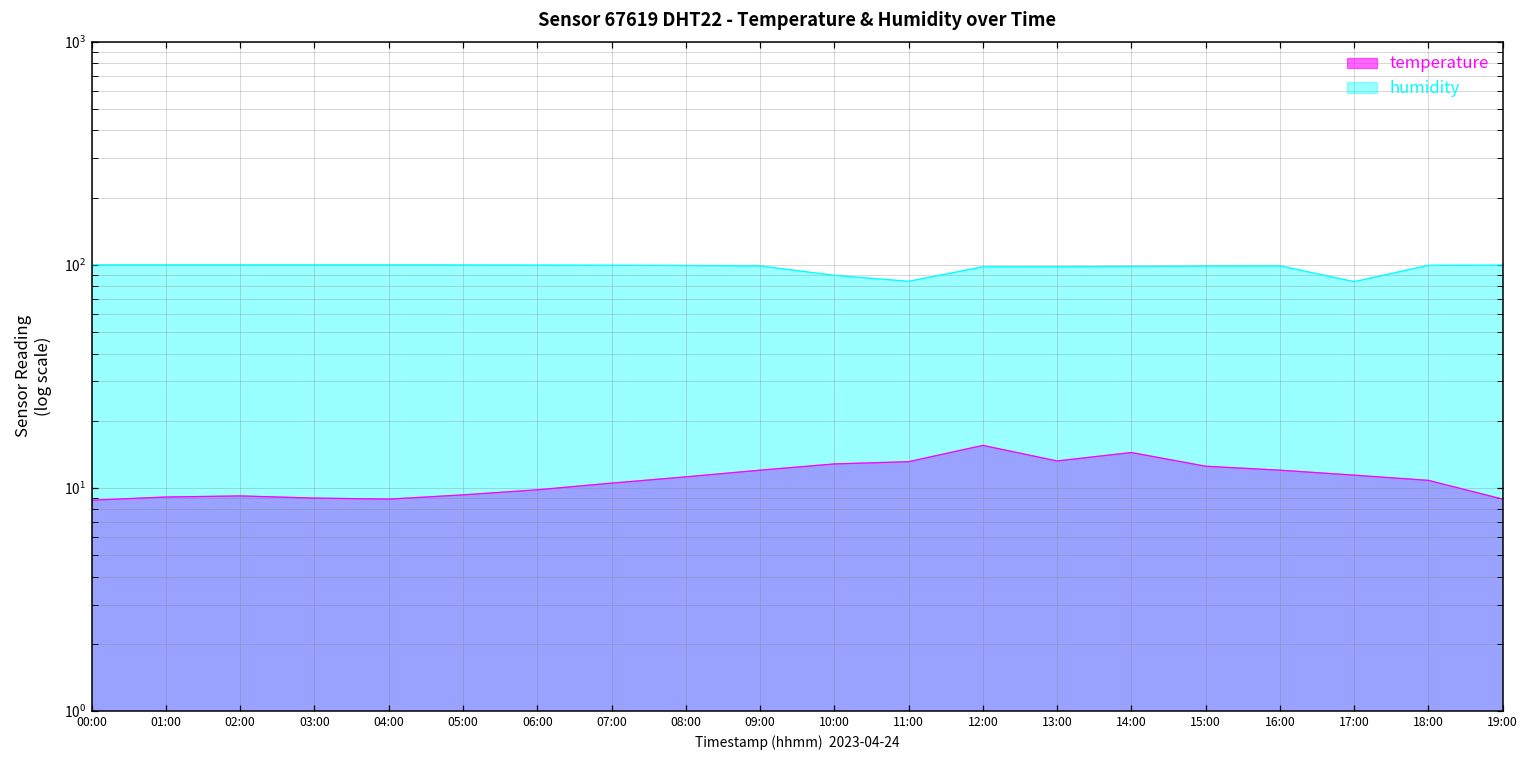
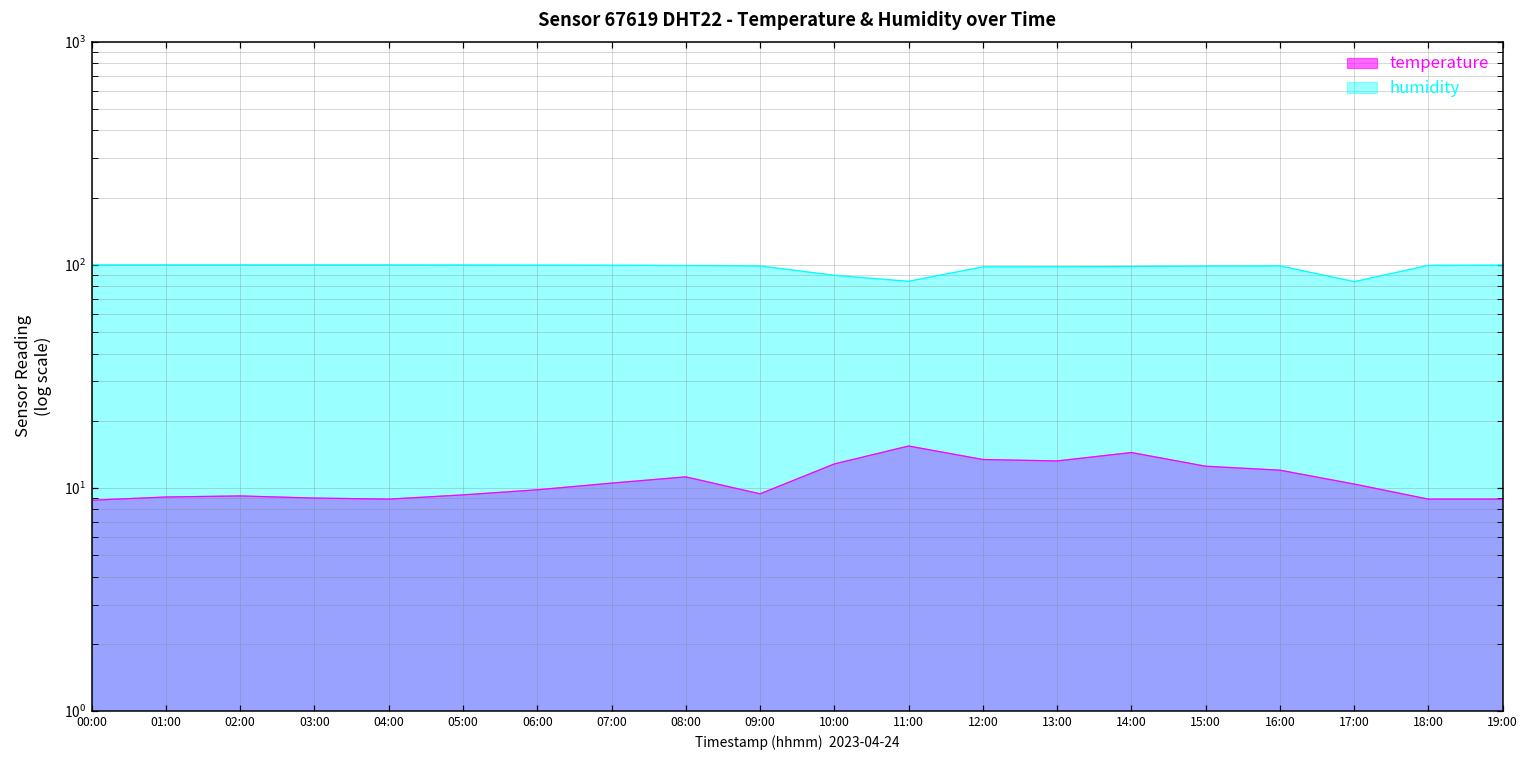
temperature, 09:00: 12 -> 9
temperature, 11:00: 13 -> 15
temperature, 12:00: 16 -> 13
temperature, 17:00: 11 -> 10
temperature, 18:00: 11 -> 9
